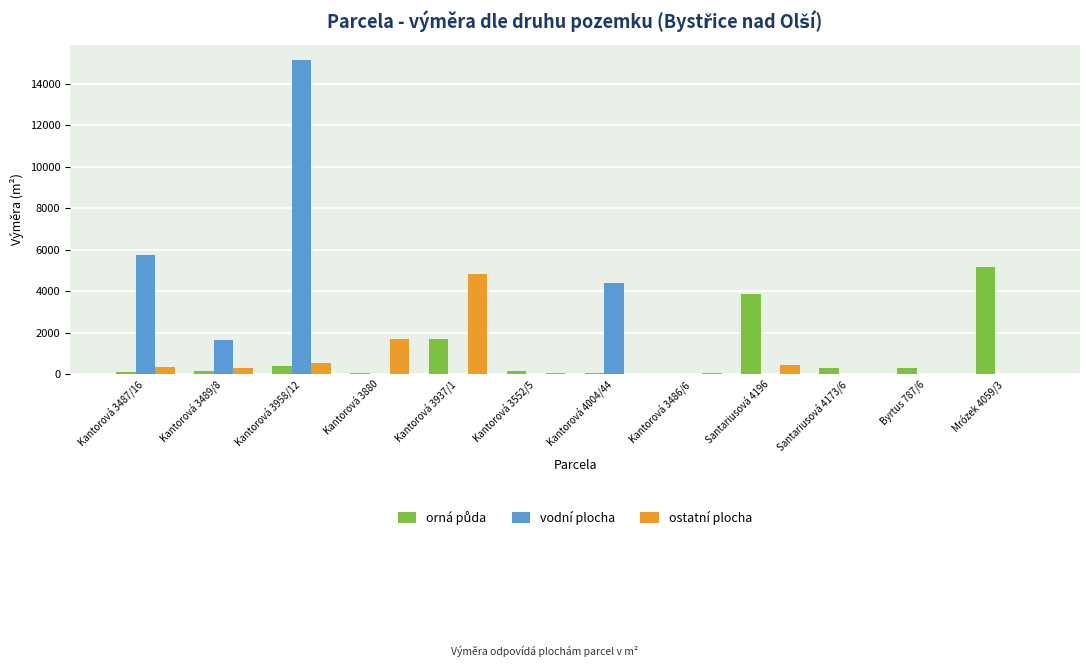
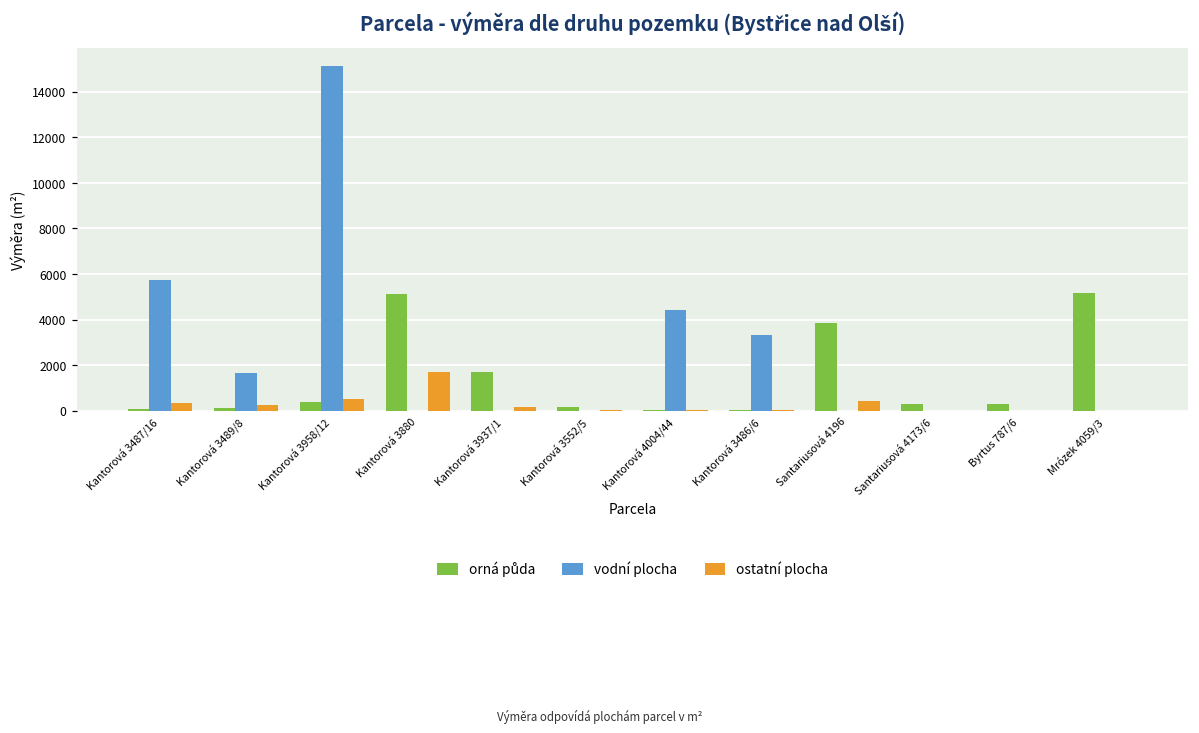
orná půda, Kantorová 3880: 100 -> 5100
ostatní plocha, Kantorová 3937/1: 4800 -> 200
vodní plocha, Kantorová 3486/6: 0 -> 3300
